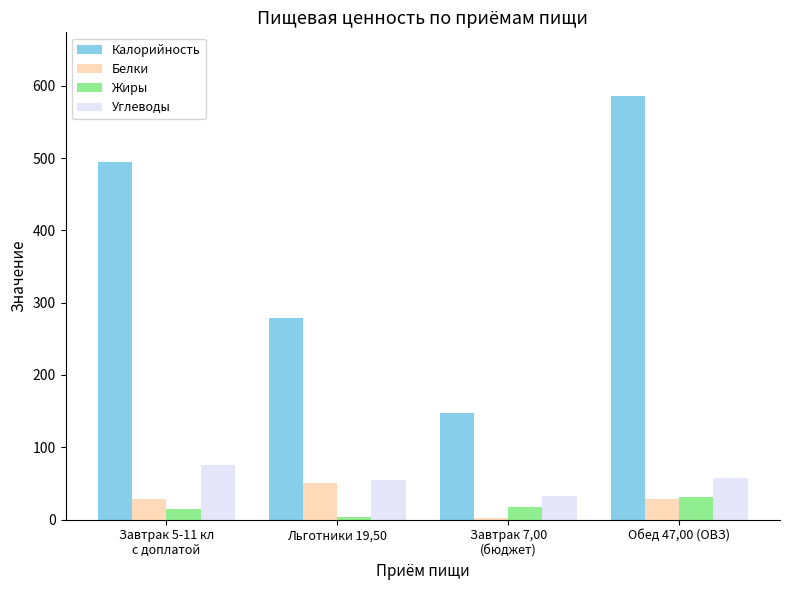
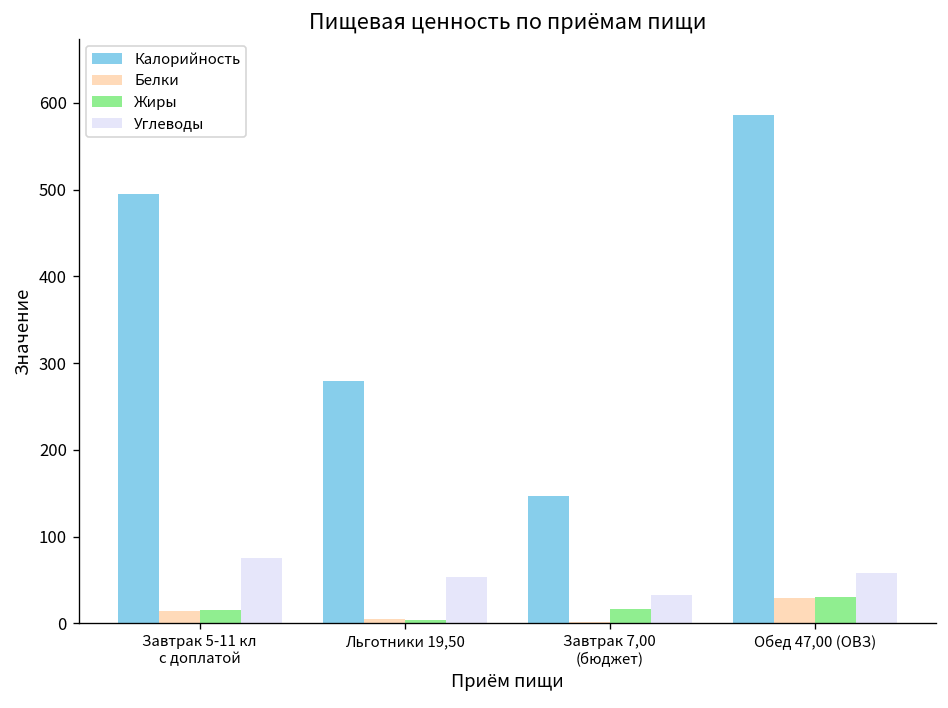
Белки, Завтрак 5-11 кл с доплатой: 30 -> 10
Белки, Льготники 19,50: 50 -> 10
